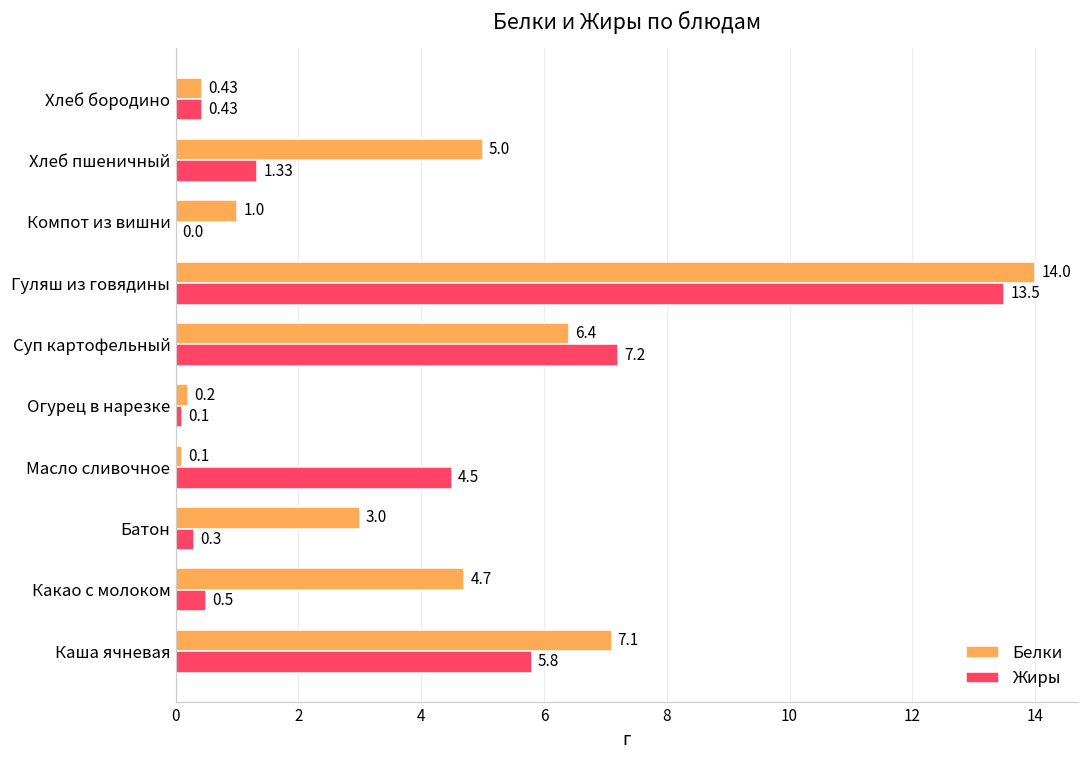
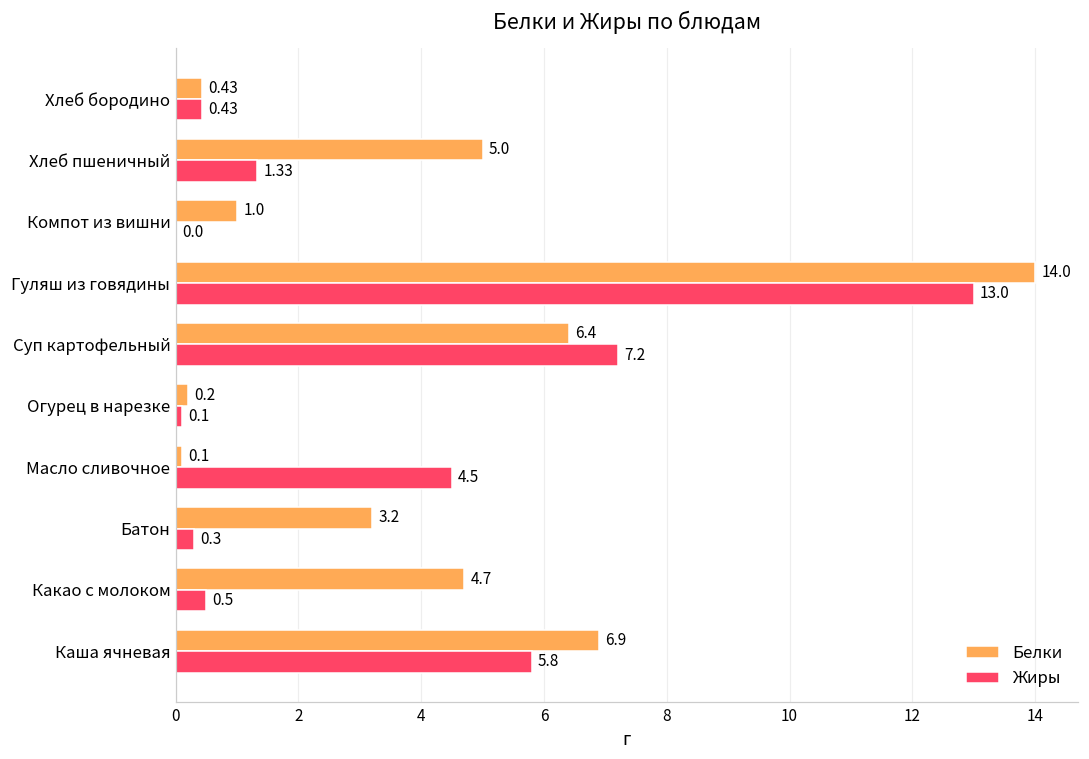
Жиры, Гуляш из говядины: 13.5 -> 13.0
Белки, Батон: 3.0 -> 3.2
Белки, Каша ячневая: 7.1 -> 6.9
